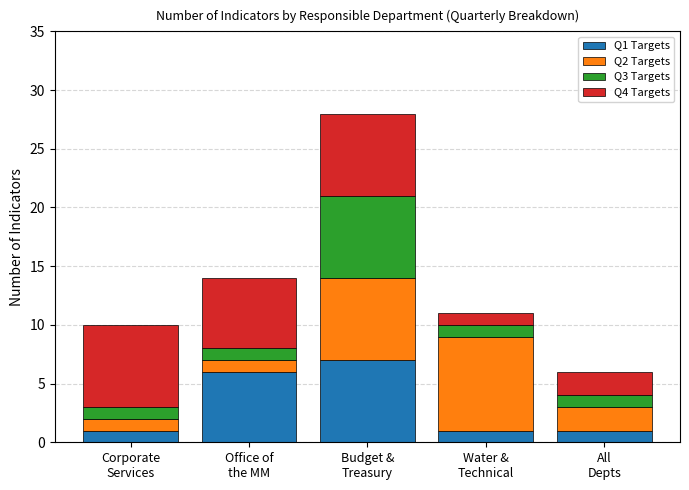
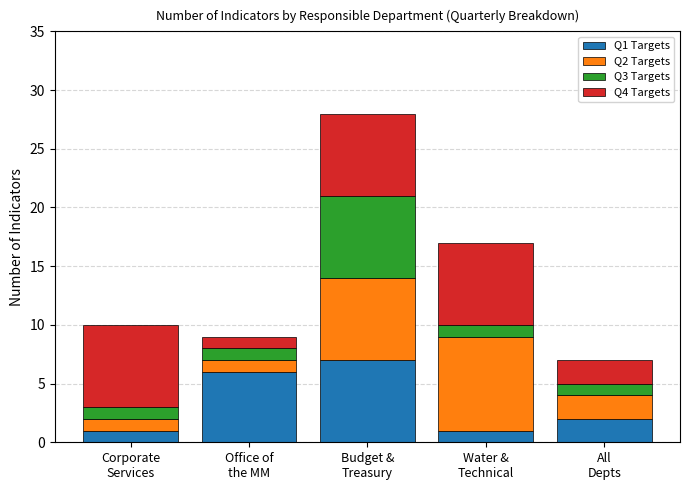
Q4 Targets, Office of the MM: 6 -> 1
Q4 Targets, Water & Technical: 1 -> 7
Q1 Targets, All Depts: 1 -> 2
